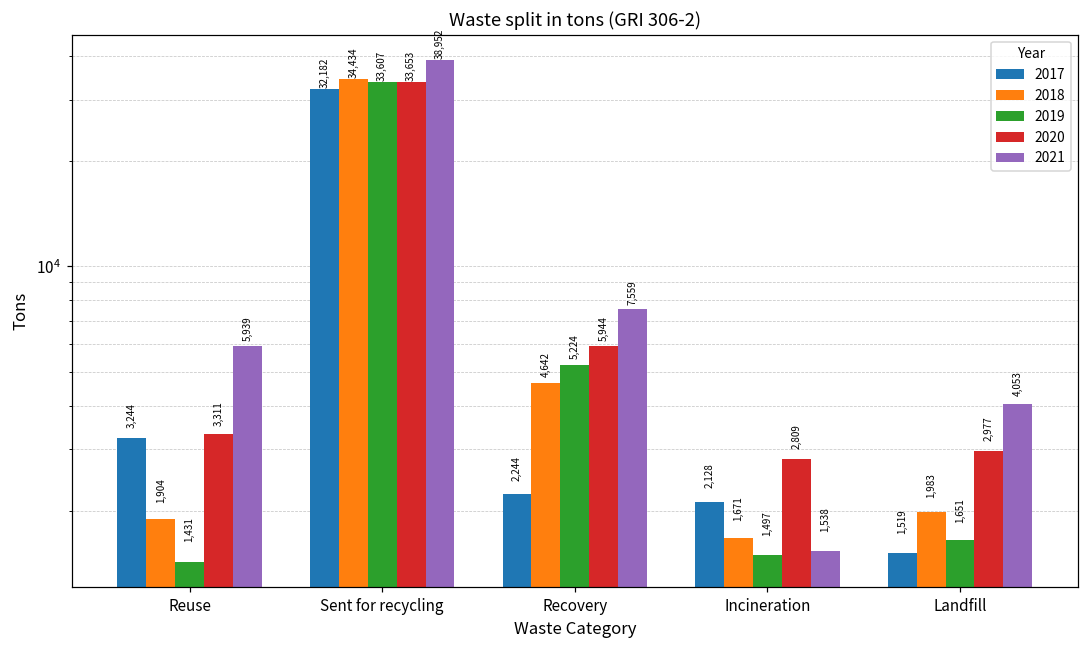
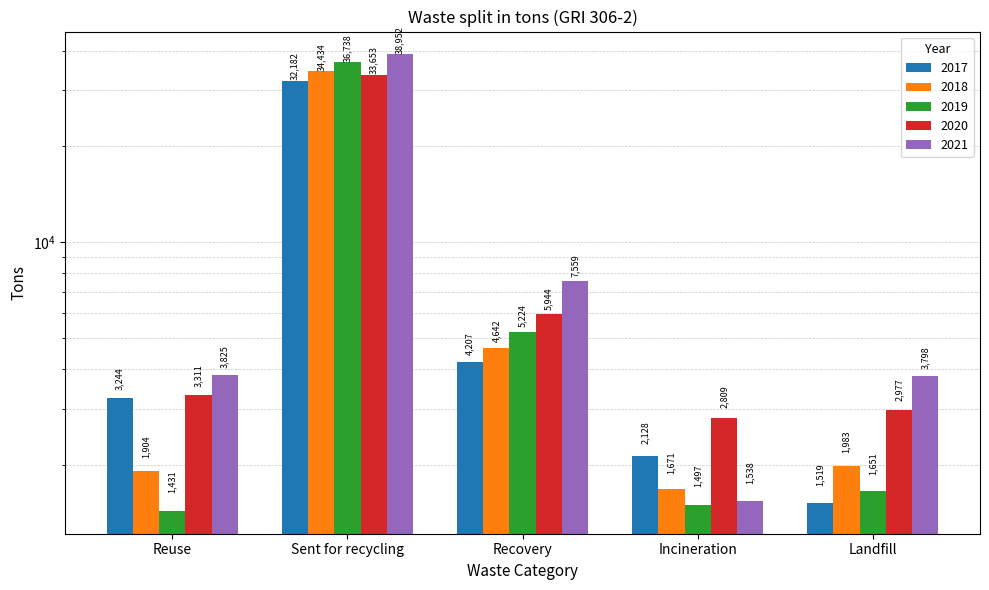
2021, Reuse: 5,939 -> 3,825
2019, Sent for recycling: 33,607 -> 36,738
2017, Recovery: 2,244 -> 4,207
2021, Landfill: 4,053 -> 3,798
